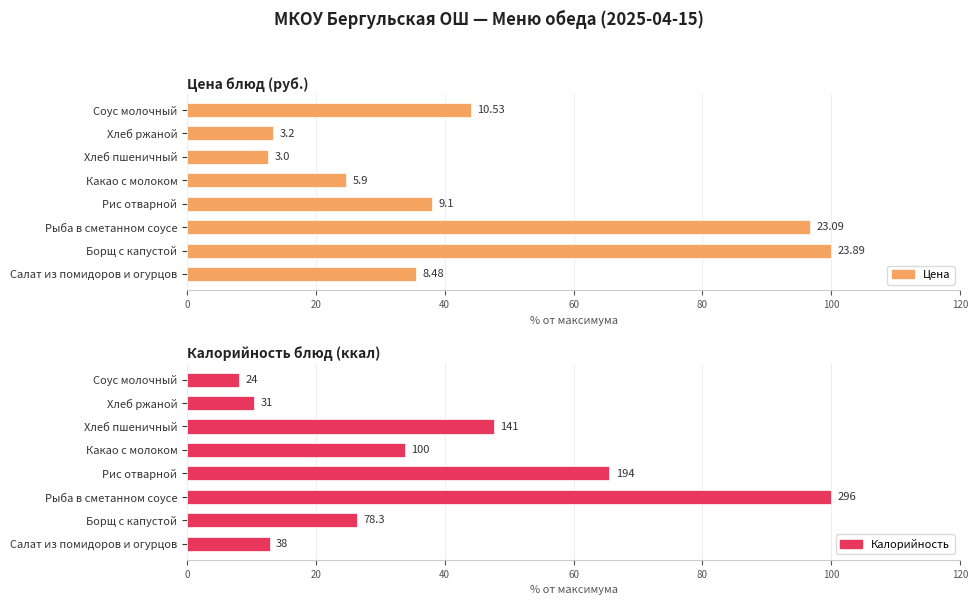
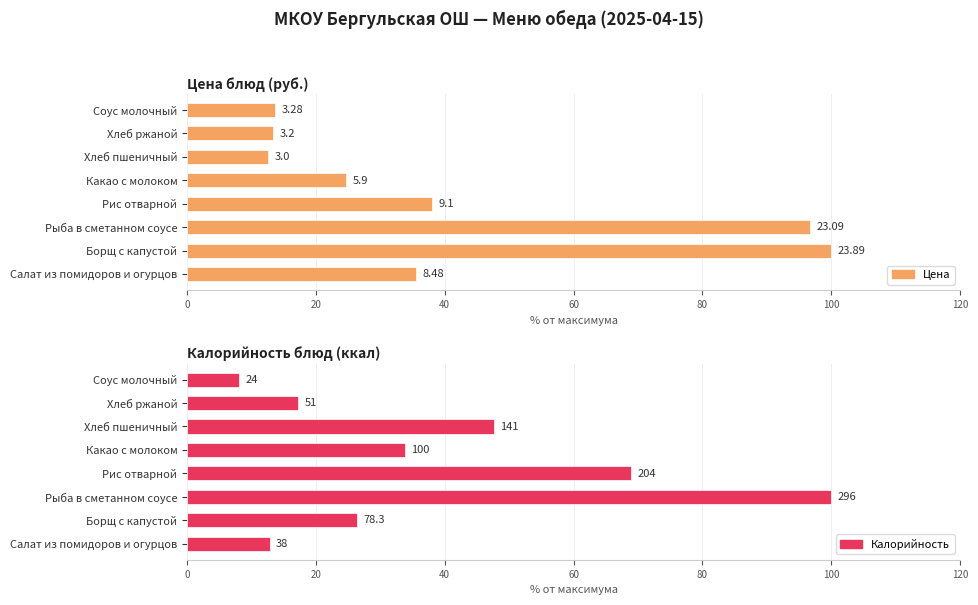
Цена блюд (руб.), Соус молочный: 10.53 -> 3.28
Калорийность блюд (ккал), Хлеб ржаной: 31 -> 51
Калорийность блюд (ккал), Рис отварной: 194 -> 204
